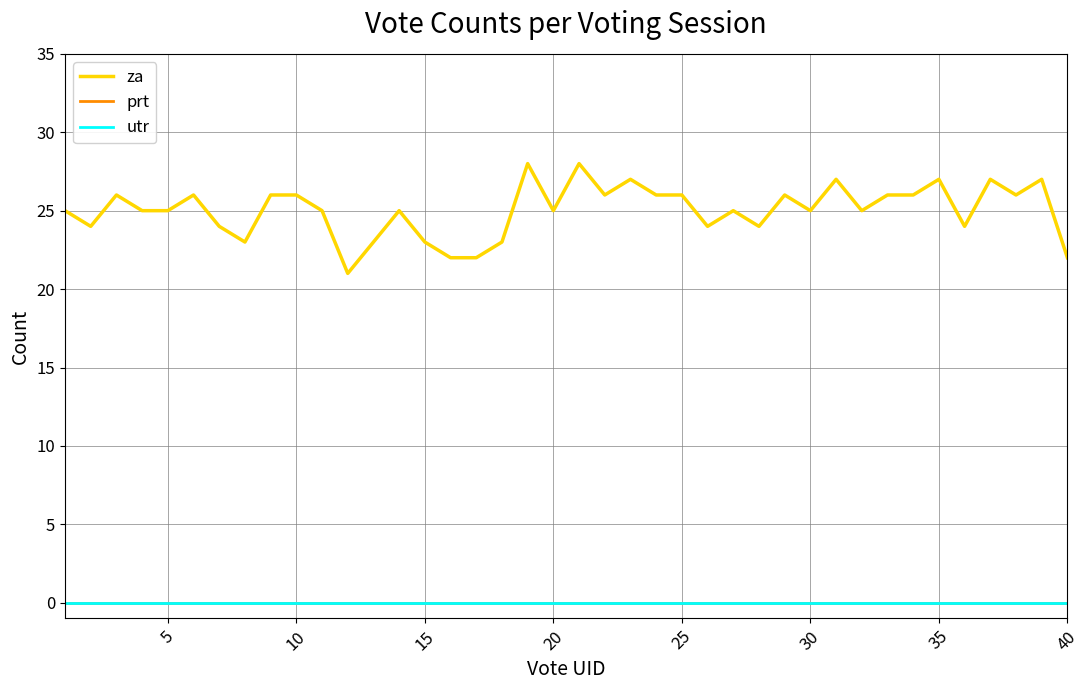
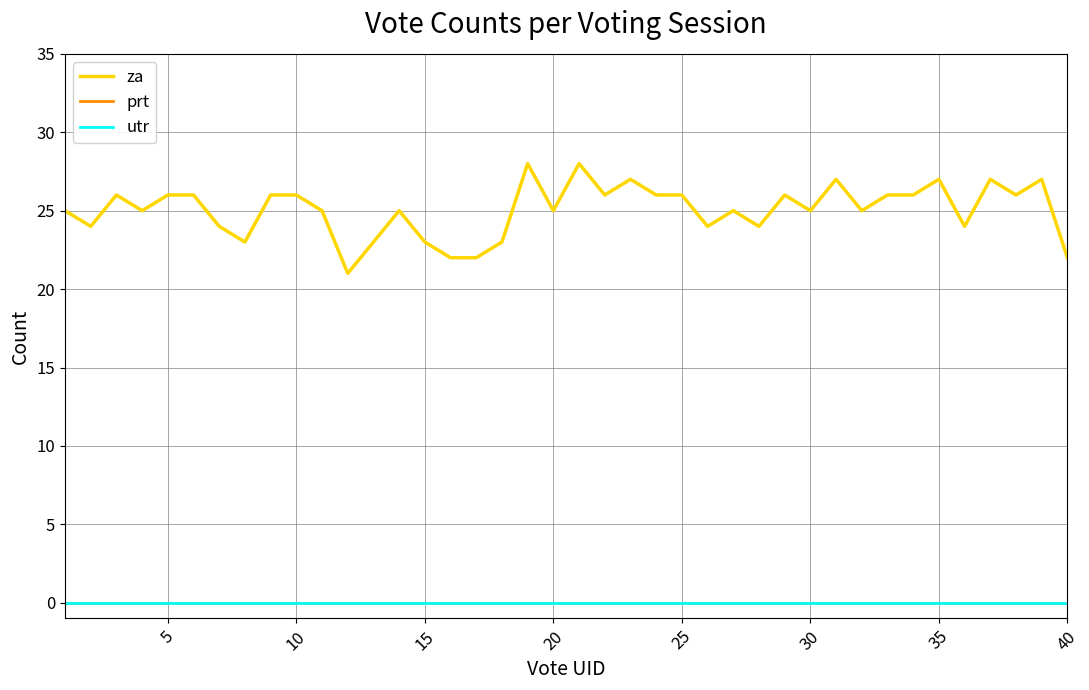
za, 5: 25 -> 26
